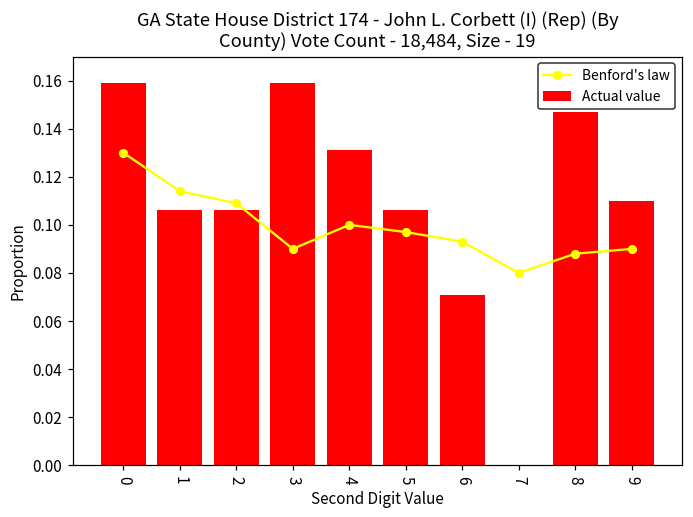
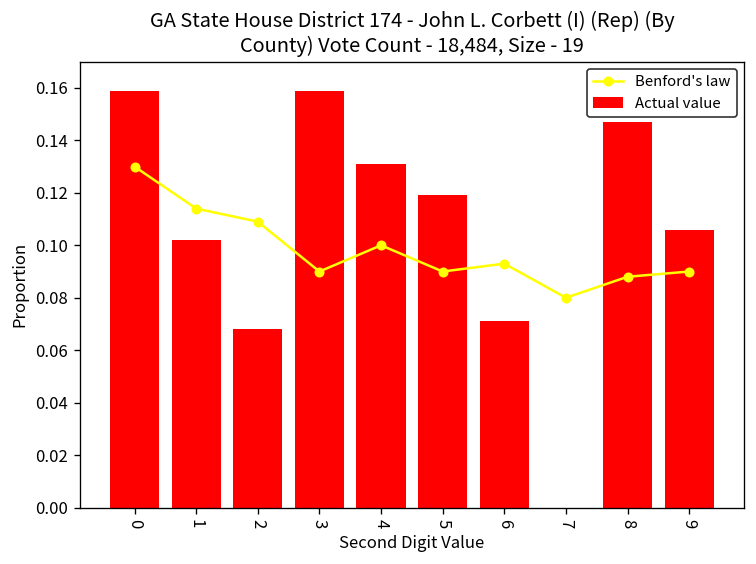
Actual value, 1: 0.106 -> 0.102
Actual value, 2: 0.106 -> 0.068
Benford's law, 5: 0.097 -> 0.090
Actual value, 5: 0.106 -> 0.119
Actual value, 9: 0.110 -> 0.106
